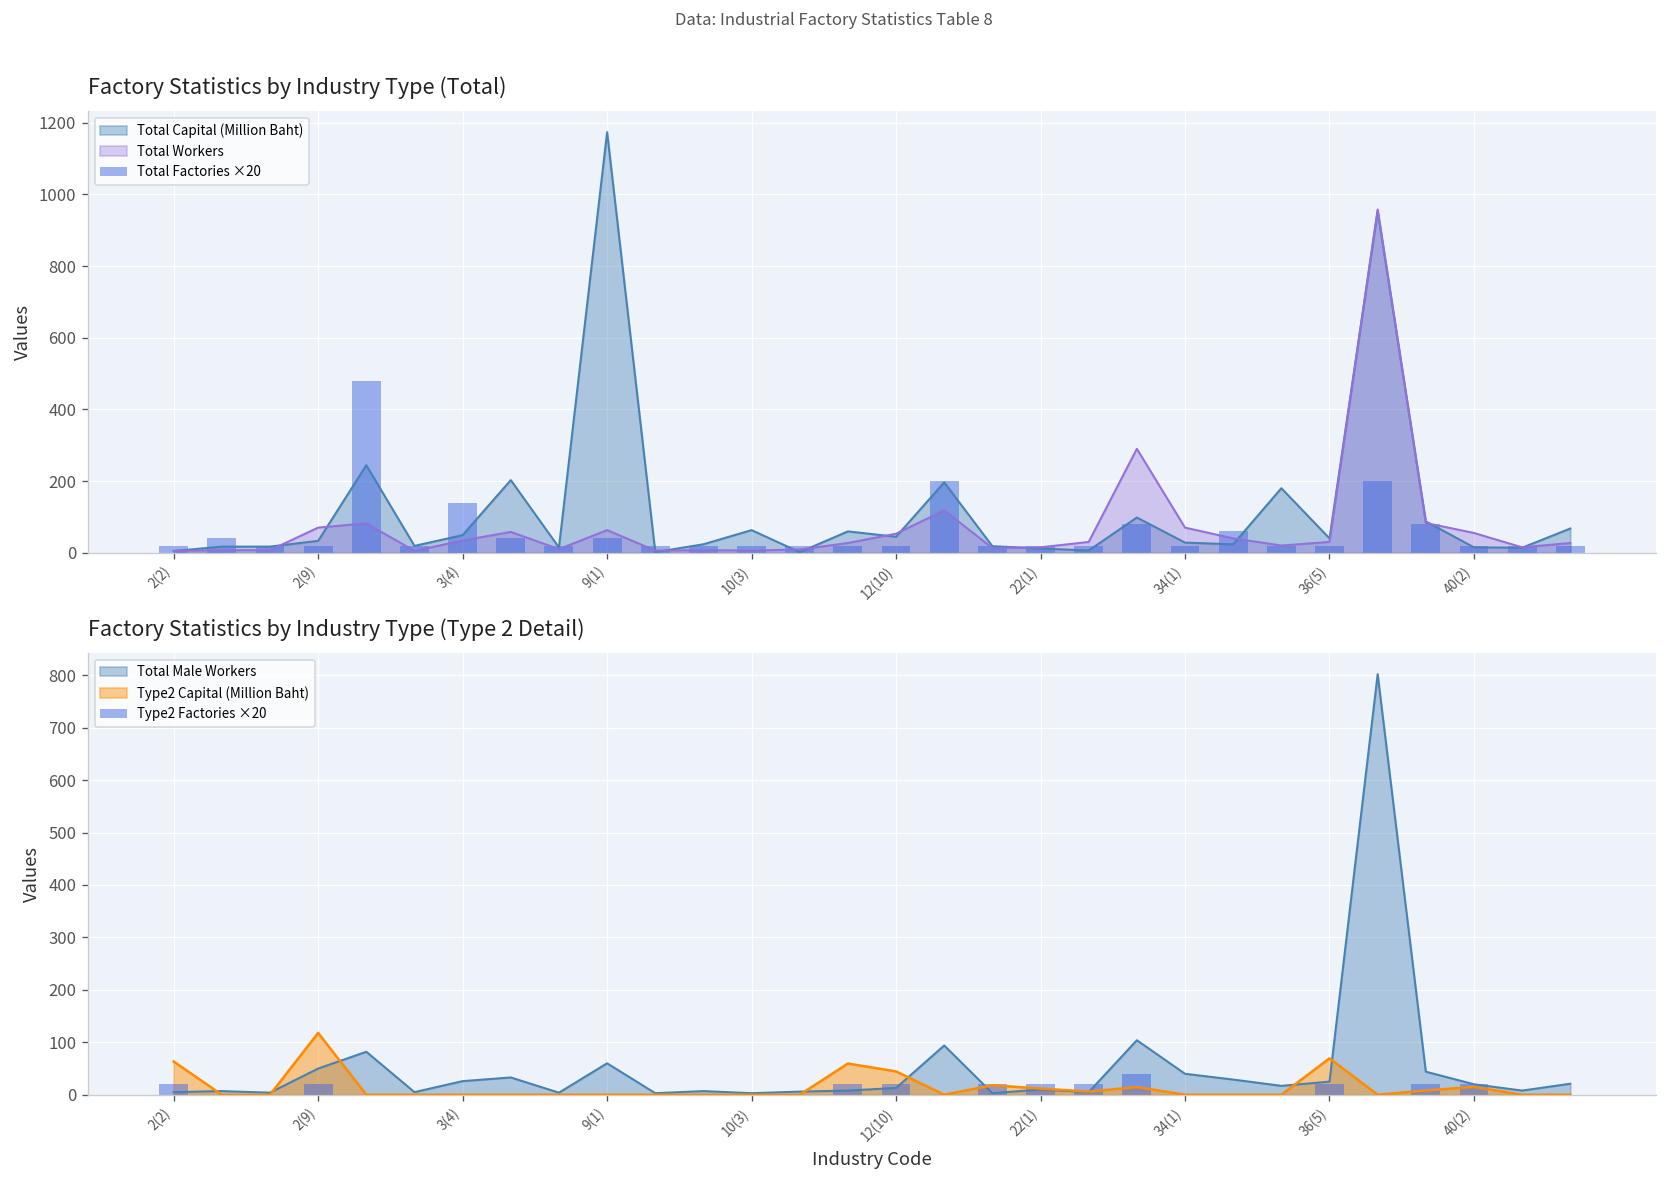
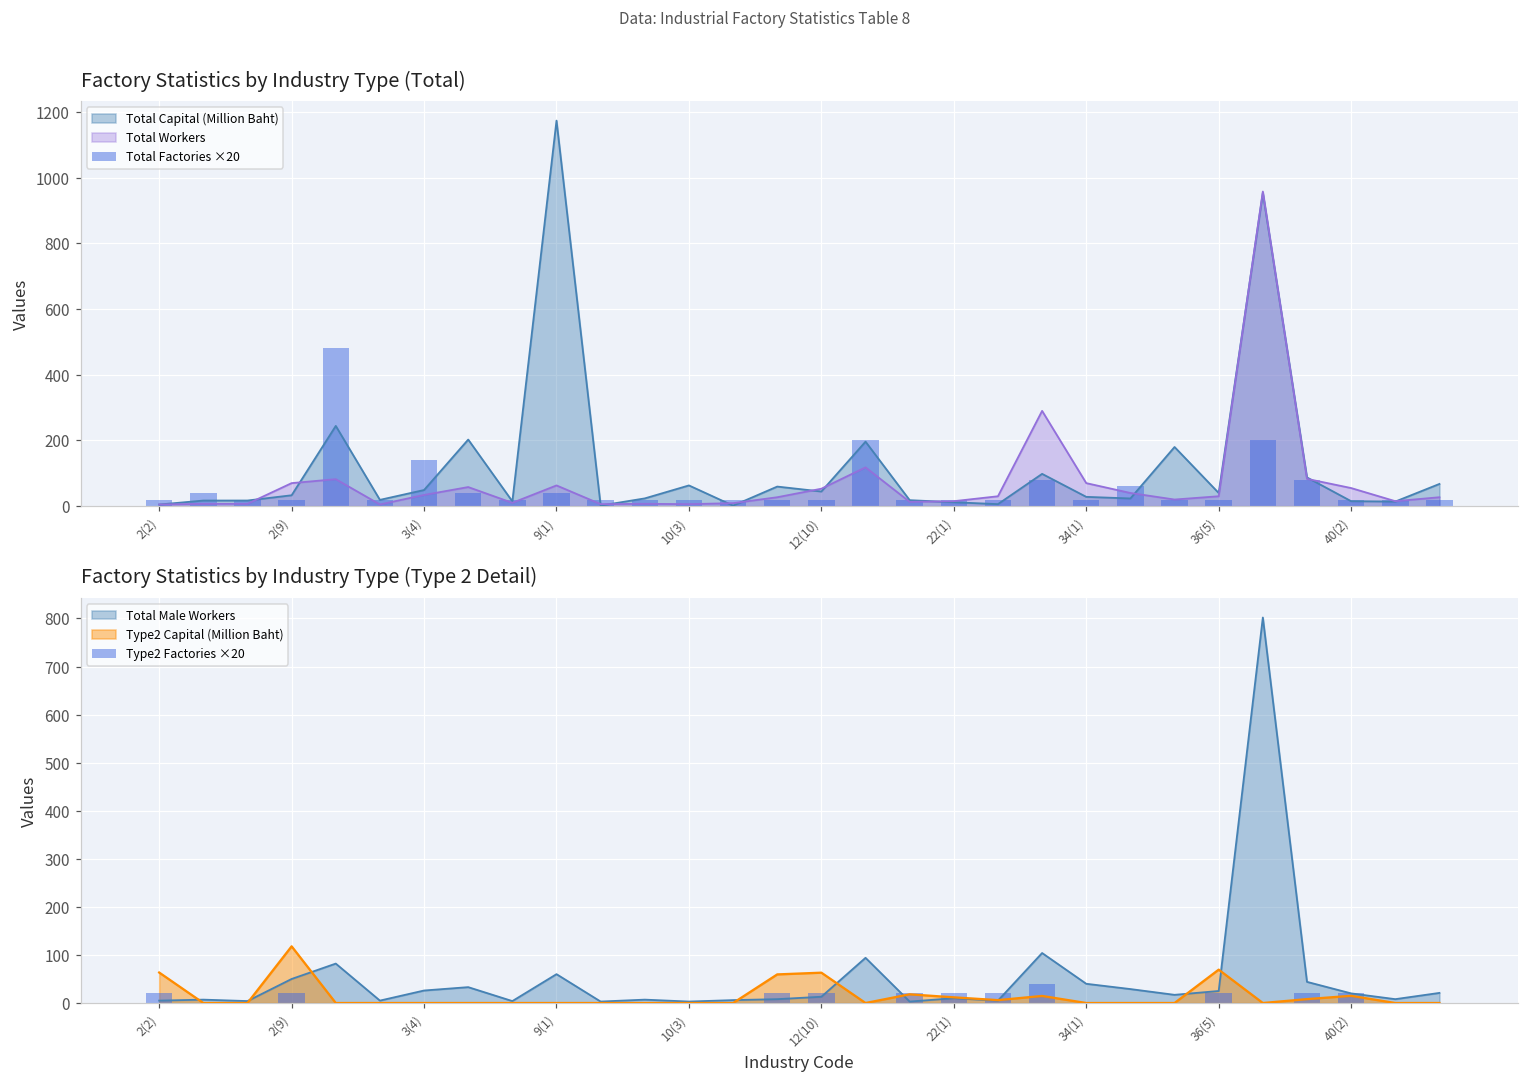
Factory Statistics by Industry Type (Type 2 Detail), Type2 Capital (Million Baht), 12(10): 40 -> 60
